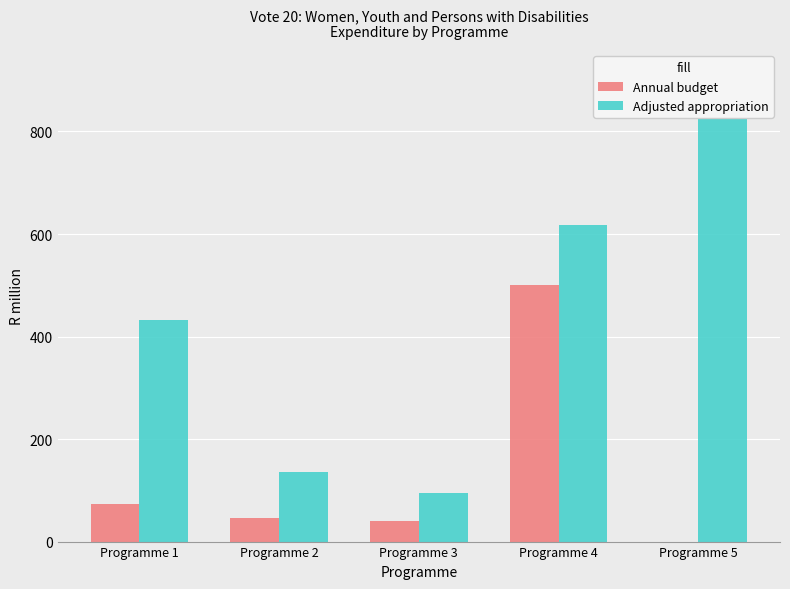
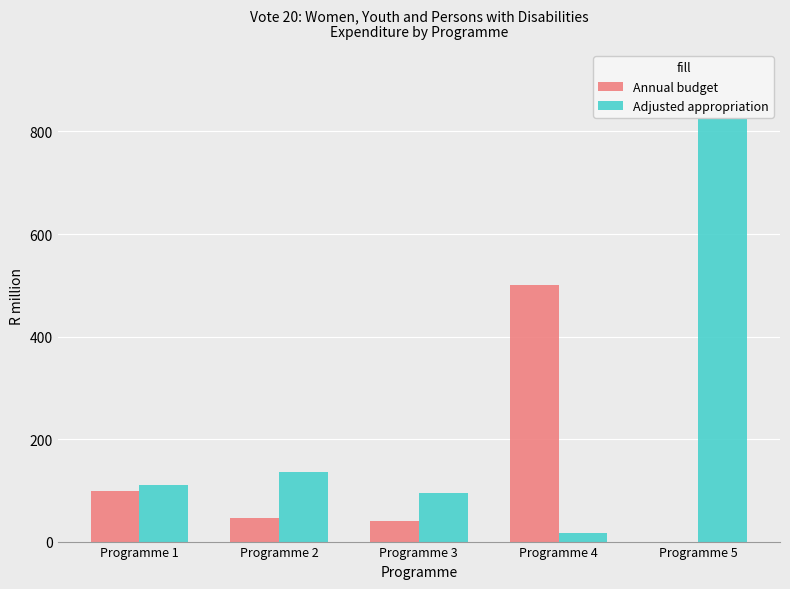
Annual budget, Programme 1: 70 -> 100
Adjusted appropriation, Programme 1: 430 -> 110
Adjusted appropriation, Programme 4: 620 -> 20
